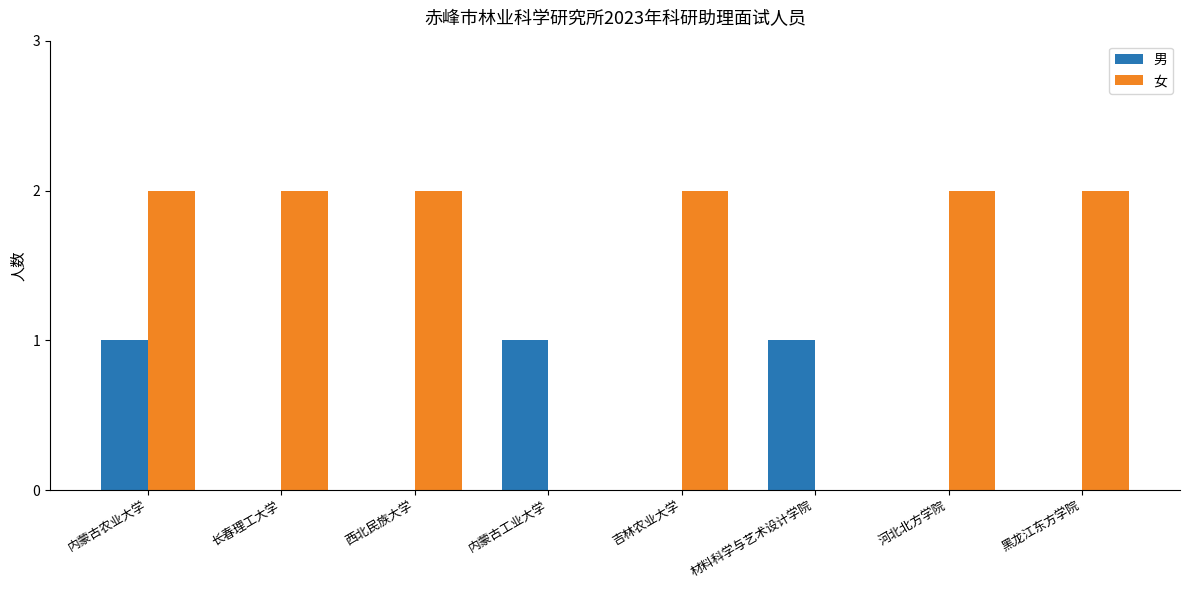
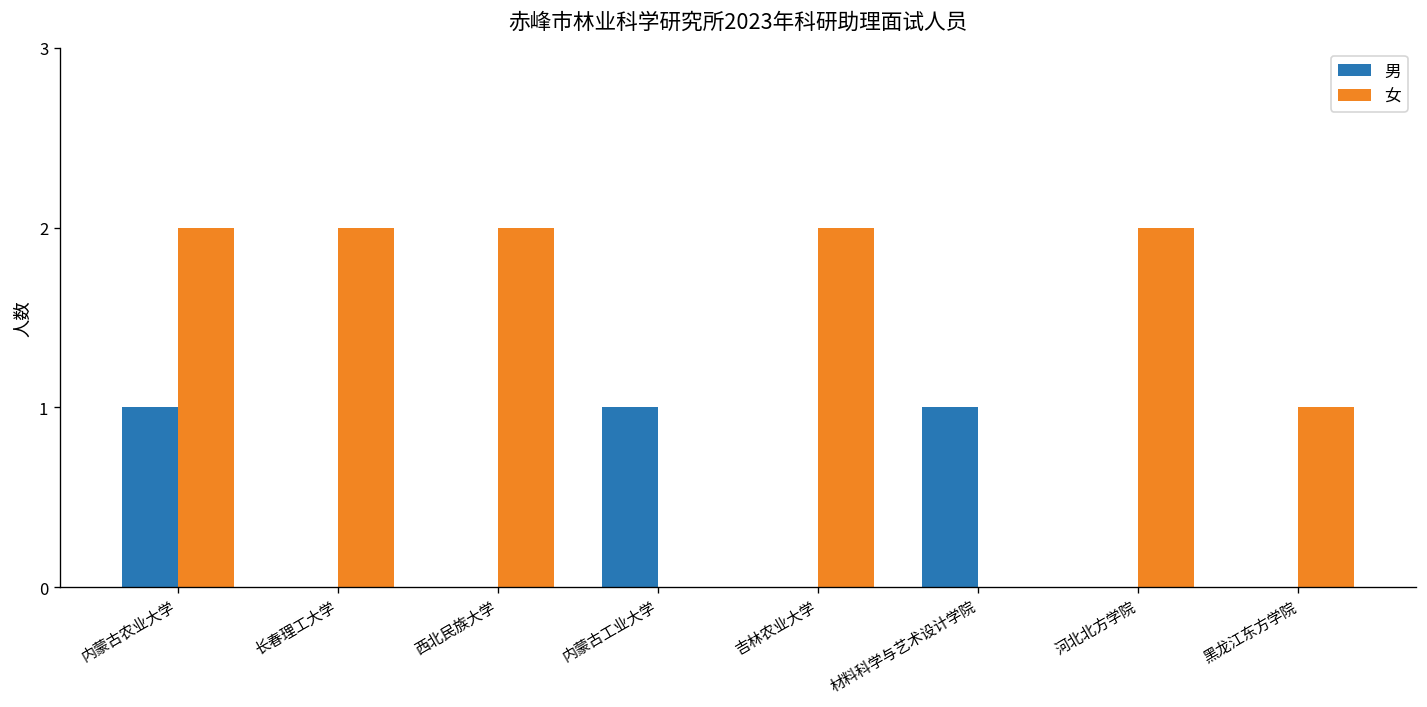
女, 黑龙江东方学院: 2 -> 1
